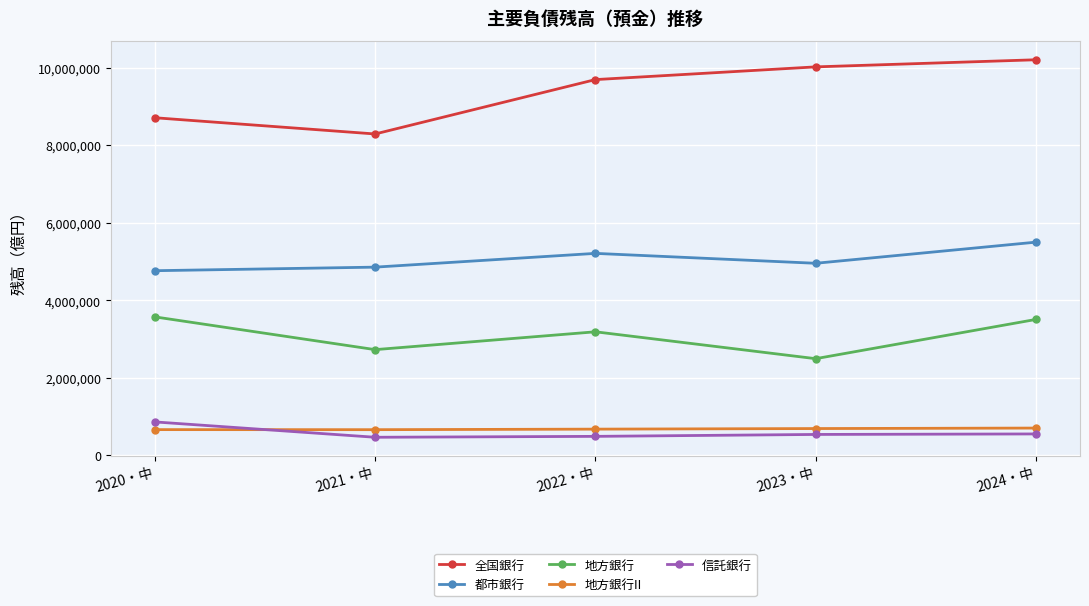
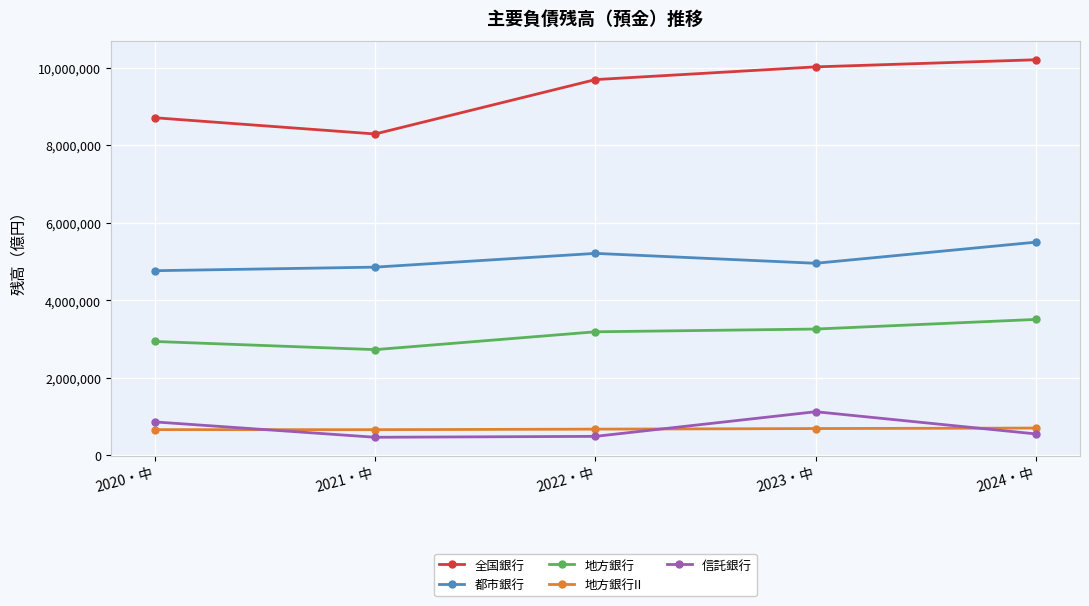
地方銀行, 2020・中: 3,600,000 -> 2,900,000
地方銀行, 2023・中: 2,500,000 -> 3,300,000
信託銀行, 2023・中: 500,000 -> 1,100,000
